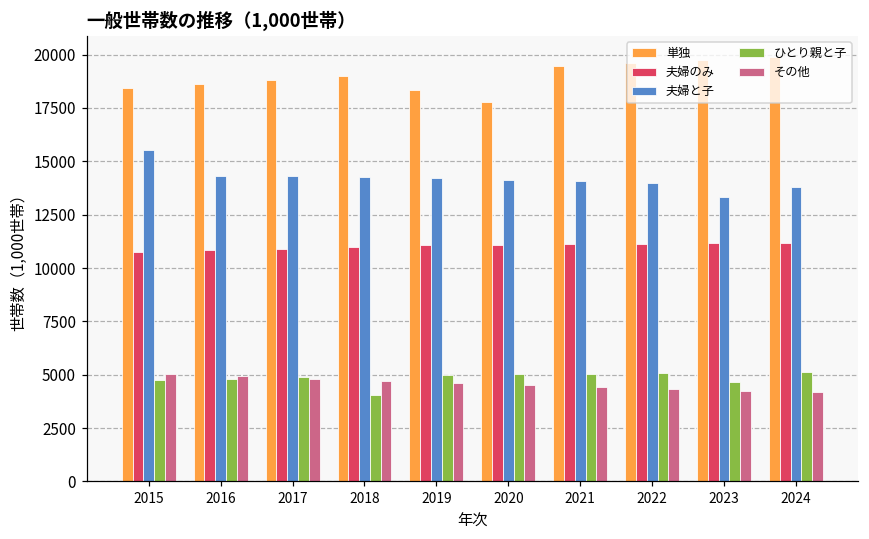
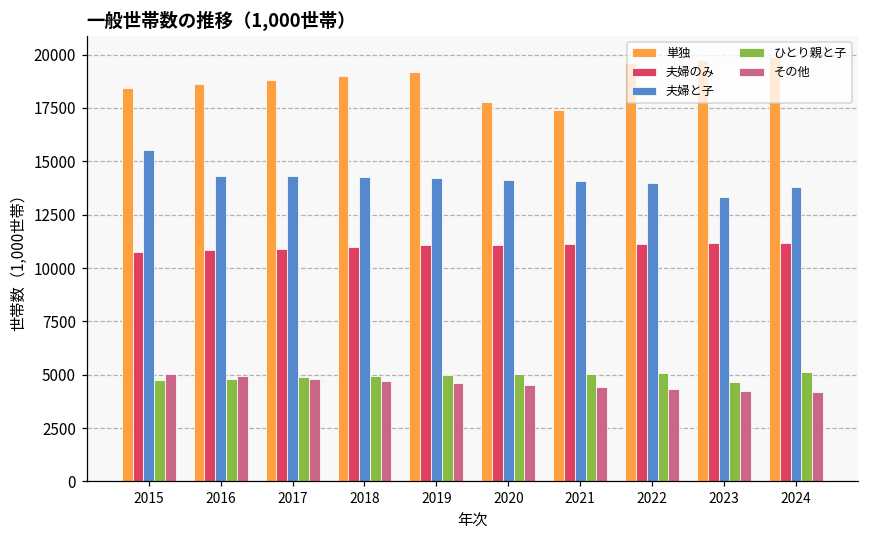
ひとり親と子, 2018: 4000 -> 4900
単独, 2019: 18300 -> 19200
単独, 2021: 19500 -> 17400
